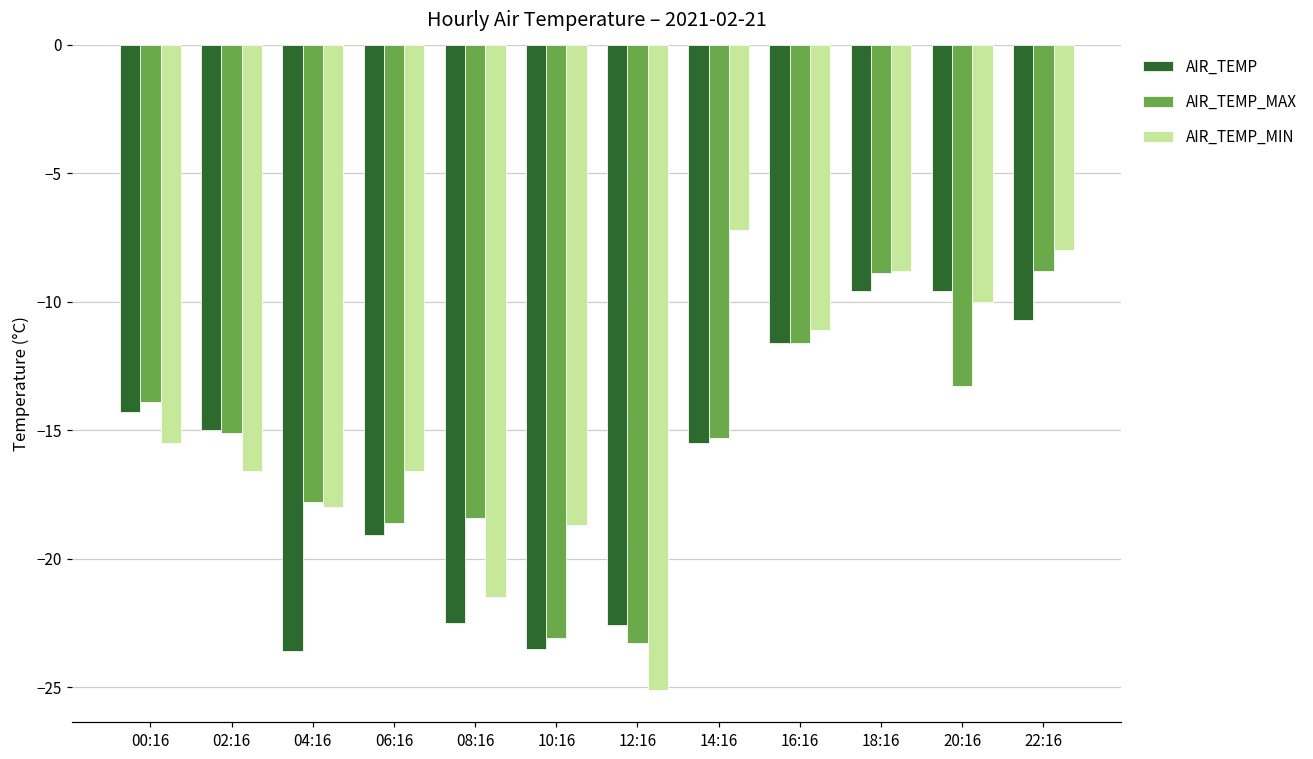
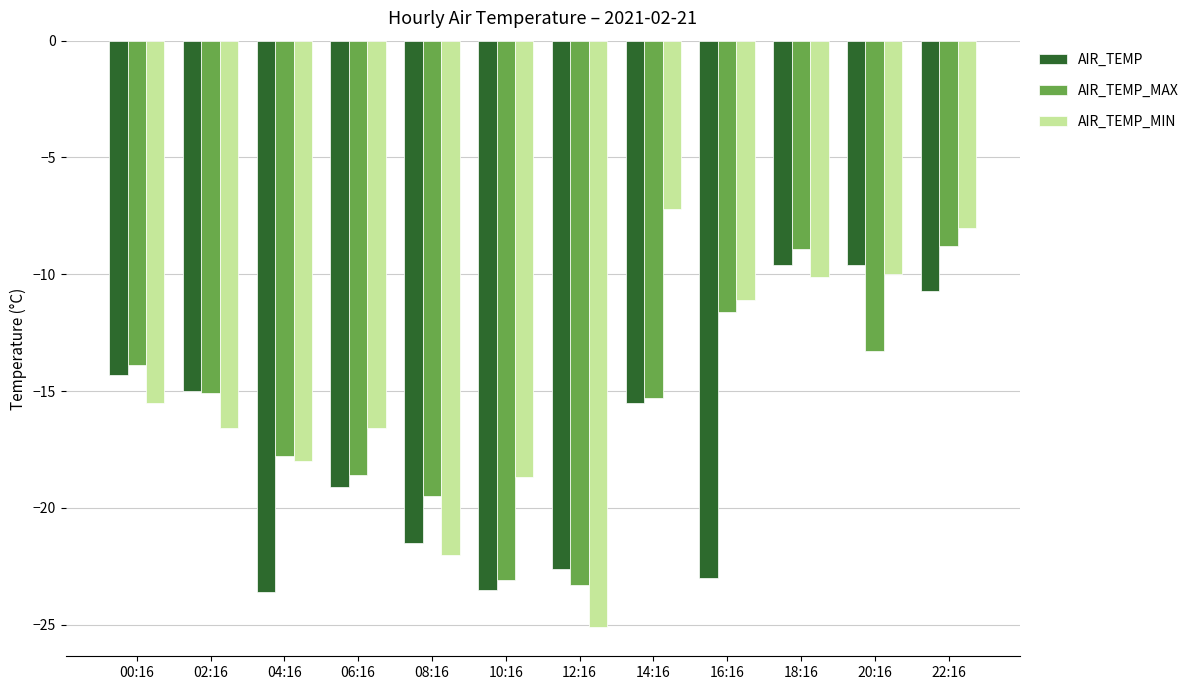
AIR_TEMP, 08:16: -22.5 -> -21.5
AIR_TEMP_MAX, 08:16: -18.4 -> -19.5
AIR_TEMP_MIN, 08:16: -21.5 -> -22.0
AIR_TEMP, 16:16: -11.6 -> -23.0
AIR_TEMP_MIN, 18:16: -8.8 -> -10.1
